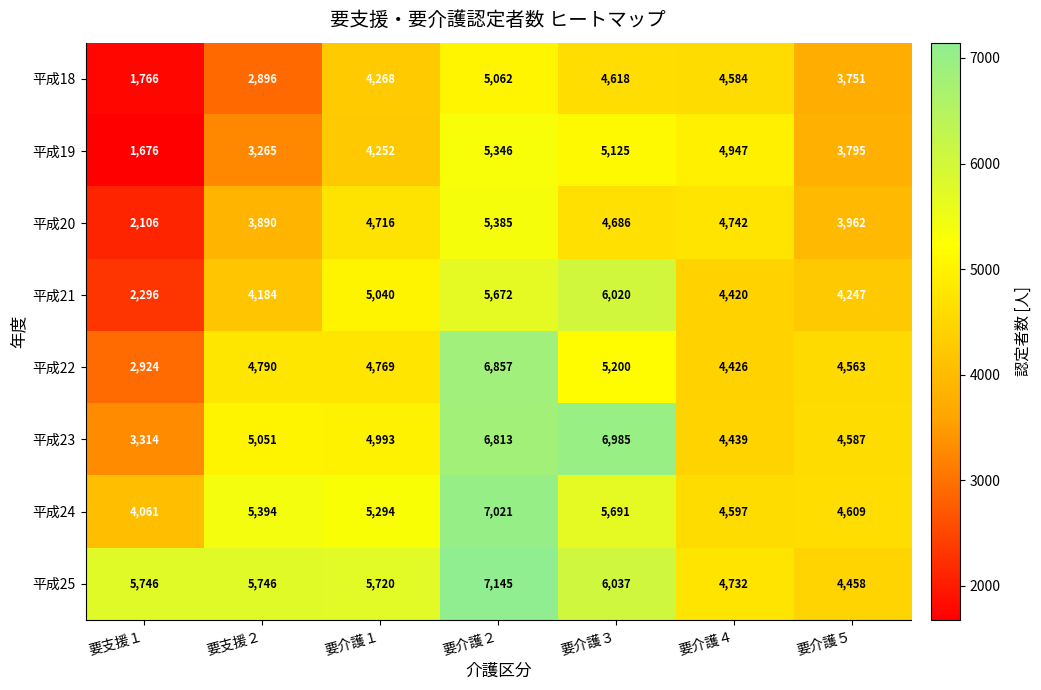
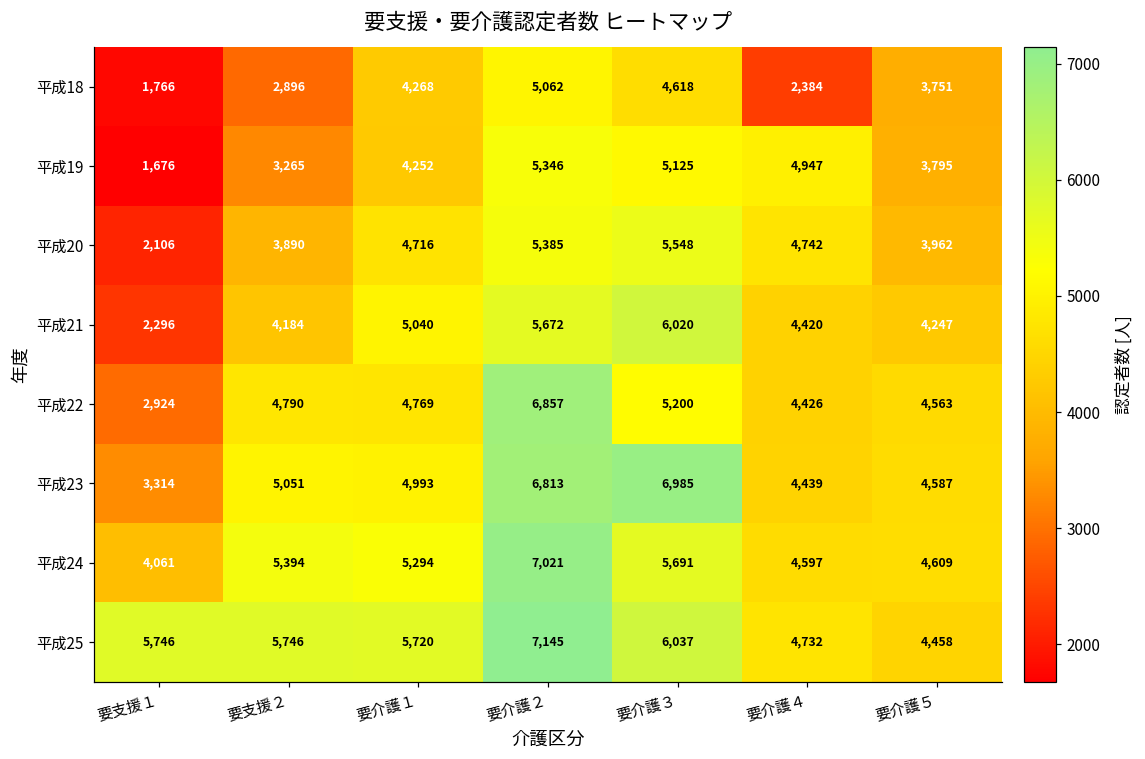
平成18, 要介護４: 4,584 -> 2,384
平成20, 要介護３: 4,686 -> 5,548
